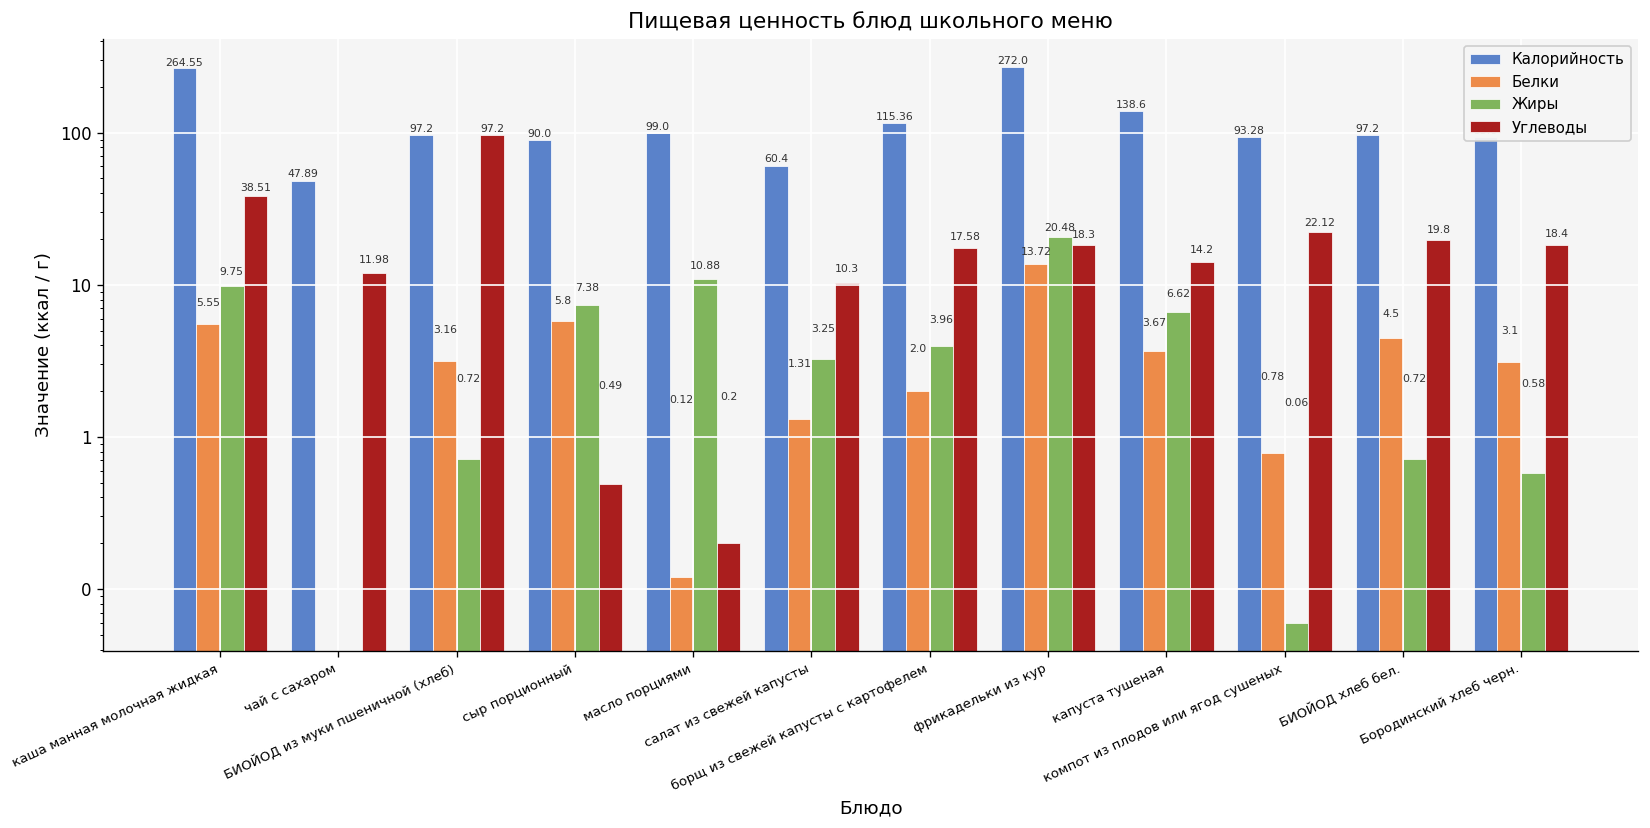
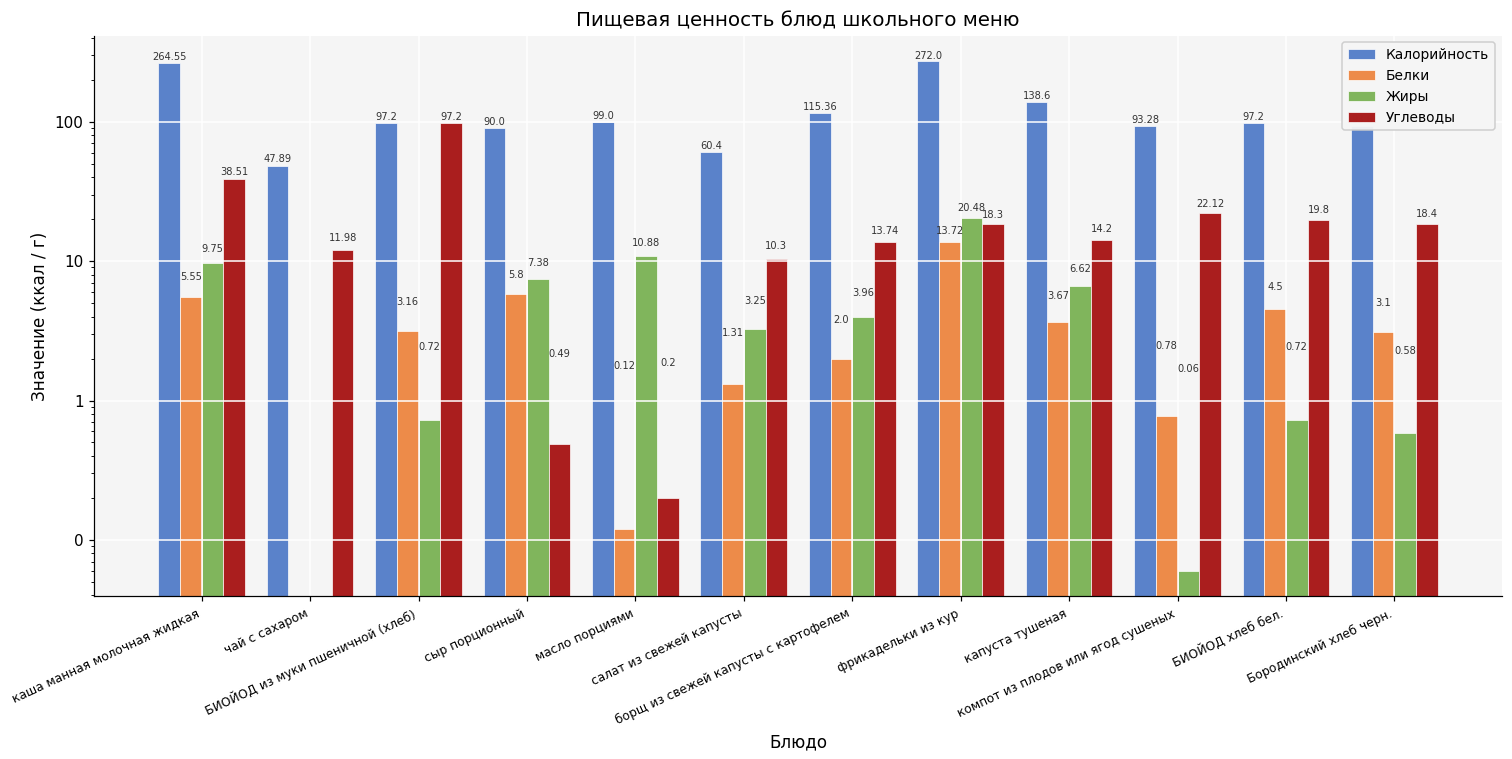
Углеводы, борщ из свежей капусты с картофелем: 17.58 -> 13.74
